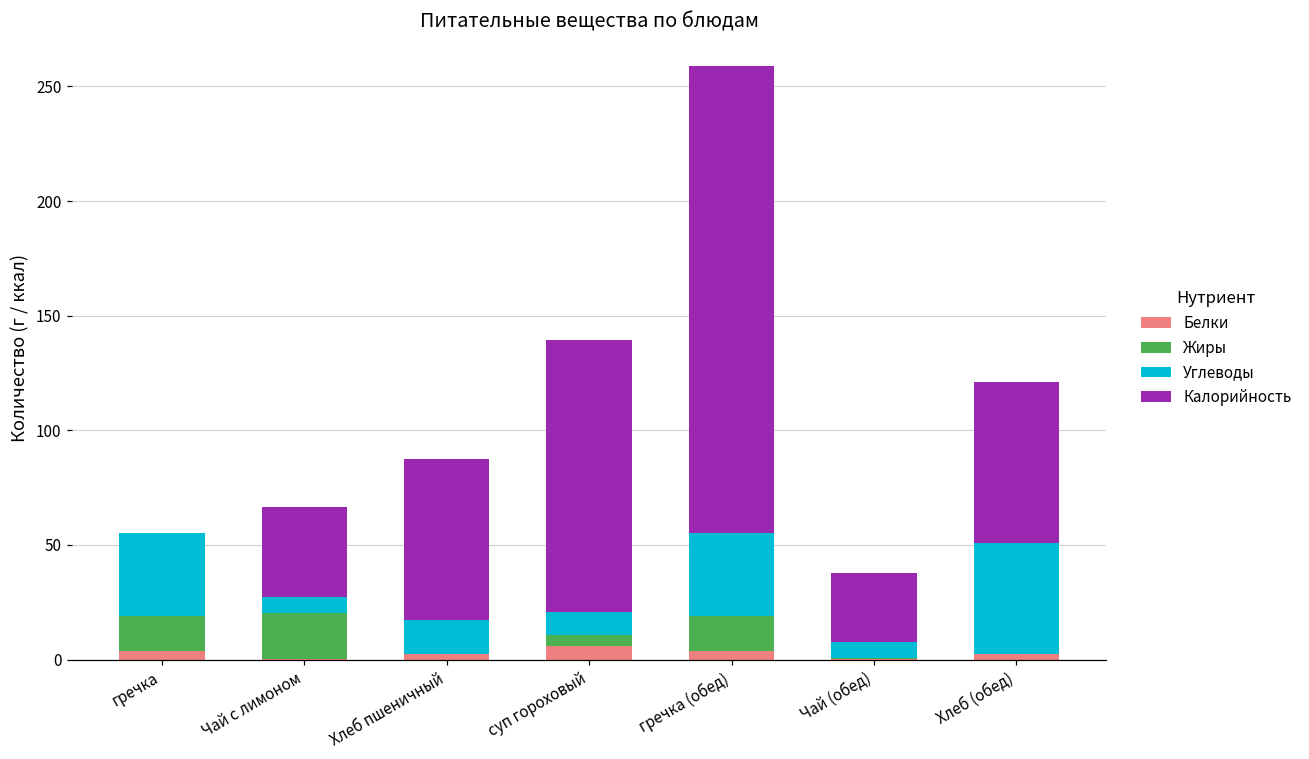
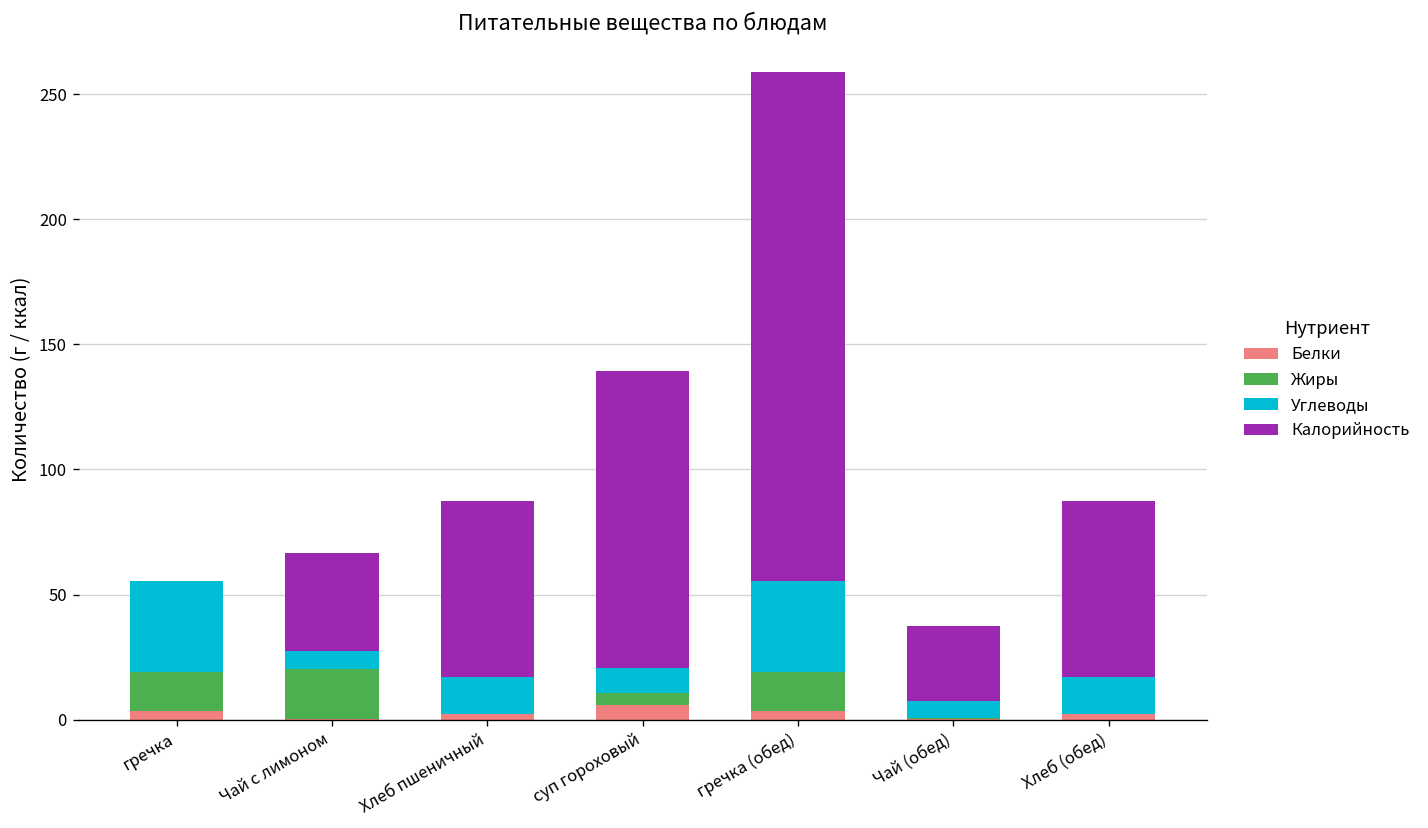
Углеводы, Хлеб (обед): 48 -> 15
